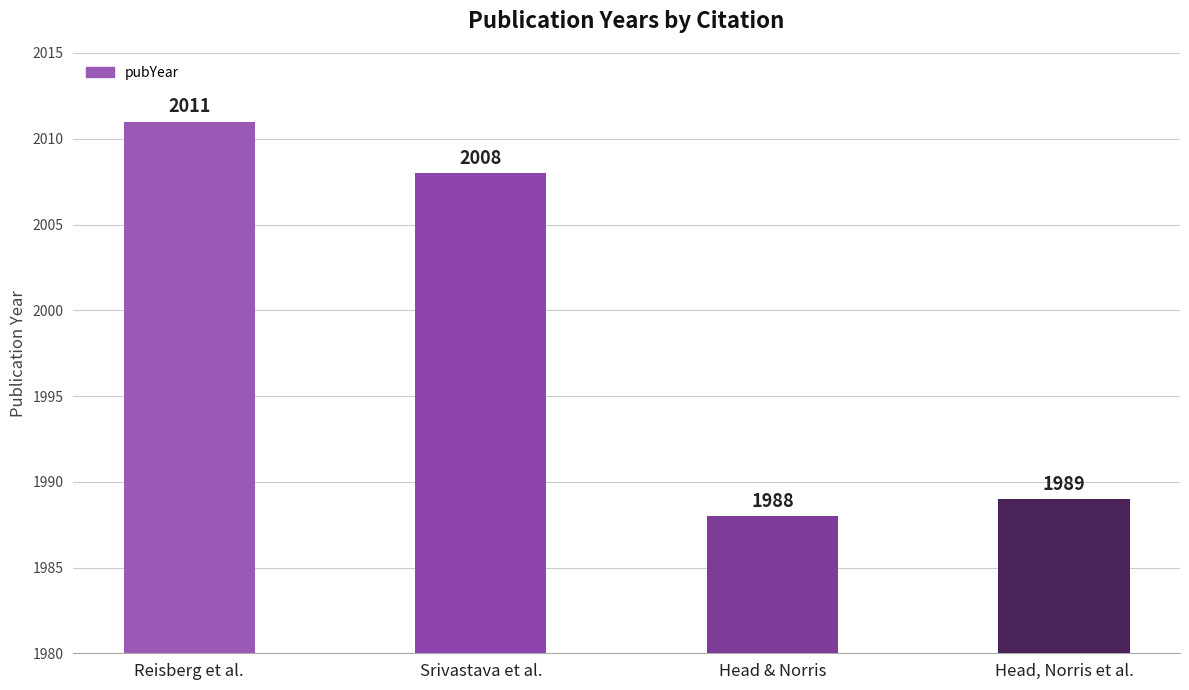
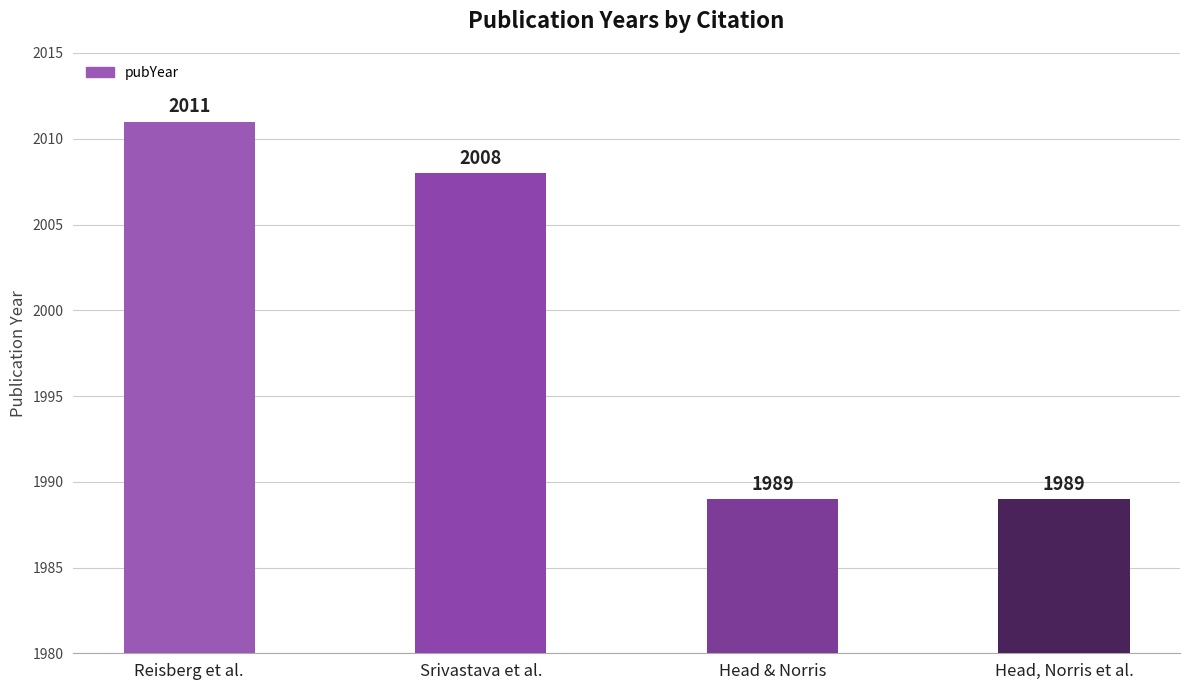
Head & Norris: 1988 -> 1989
